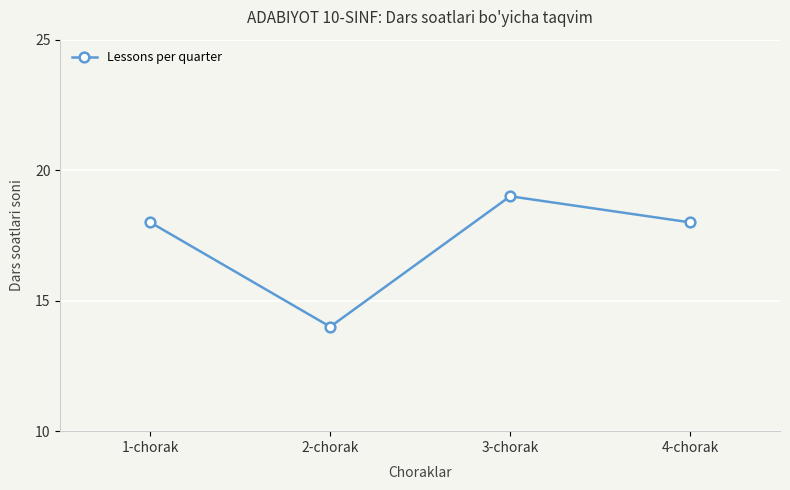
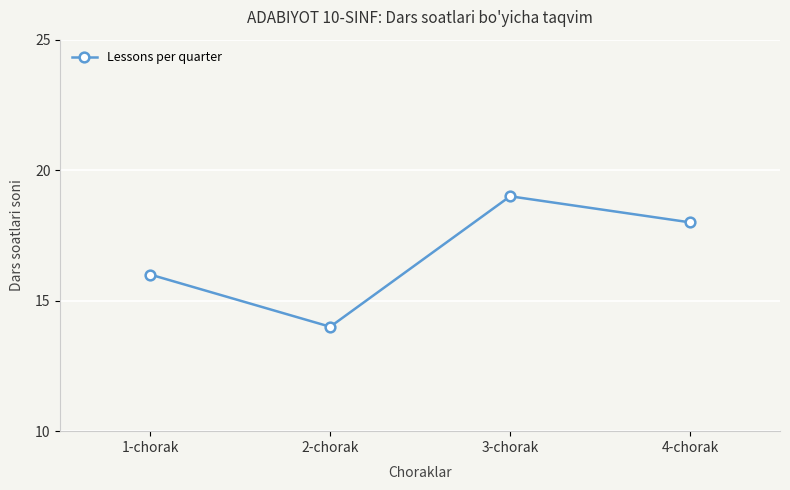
1-chorak: 18 -> 16
